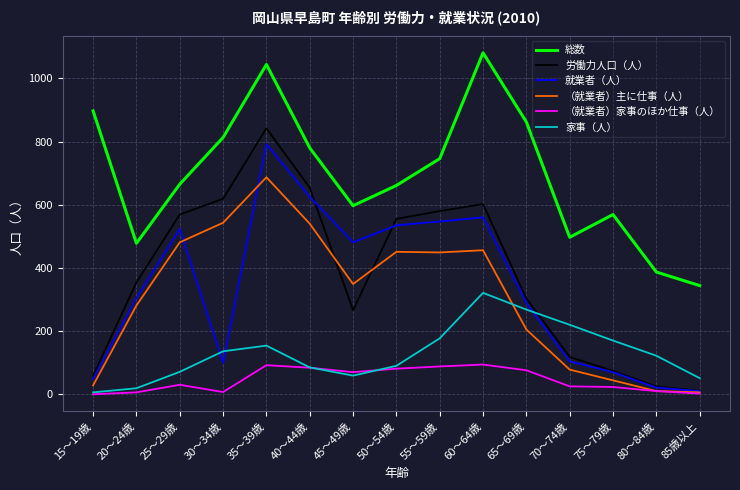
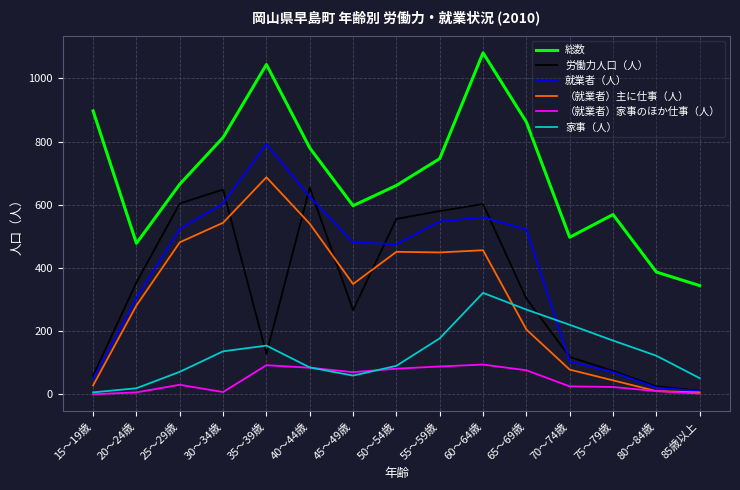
労働力人口（人）, 25～29歳: 570 -> 600
労働力人口（人）, 30～34歳: 620 -> 650
就業者（人）, 30～34歳: 100 -> 600
労働力人口（人）, 35～39歳: 840 -> 130
就業者（人）, 50～54歳: 540 -> 480
就業者（人）, 65～69歳: 290 -> 520
